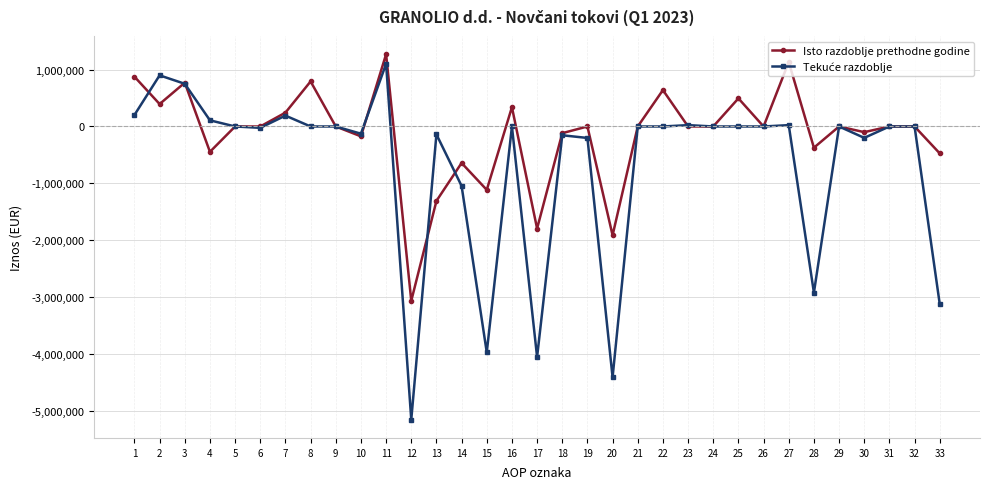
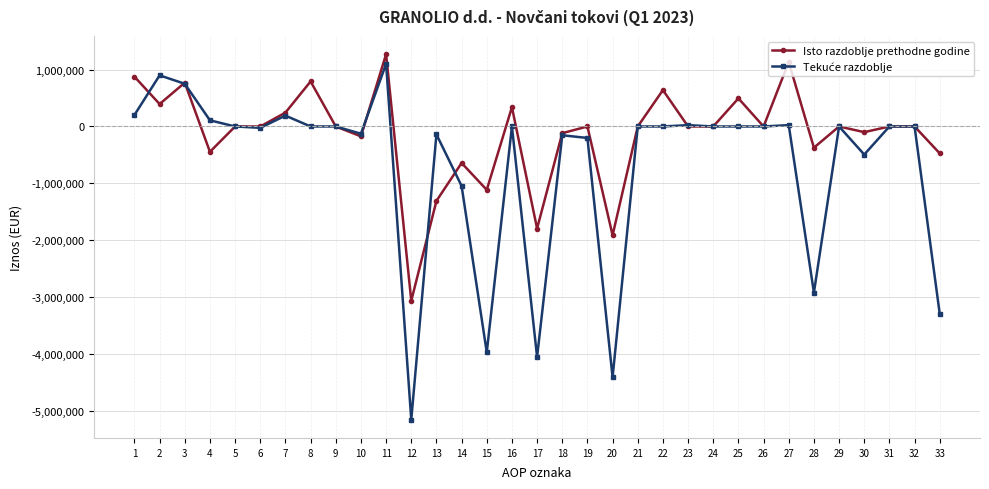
Tekuće razdoblje, 30: -200,000 -> -500,000
Tekuće razdoblje, 33: -3,100,000 -> -3,300,000
